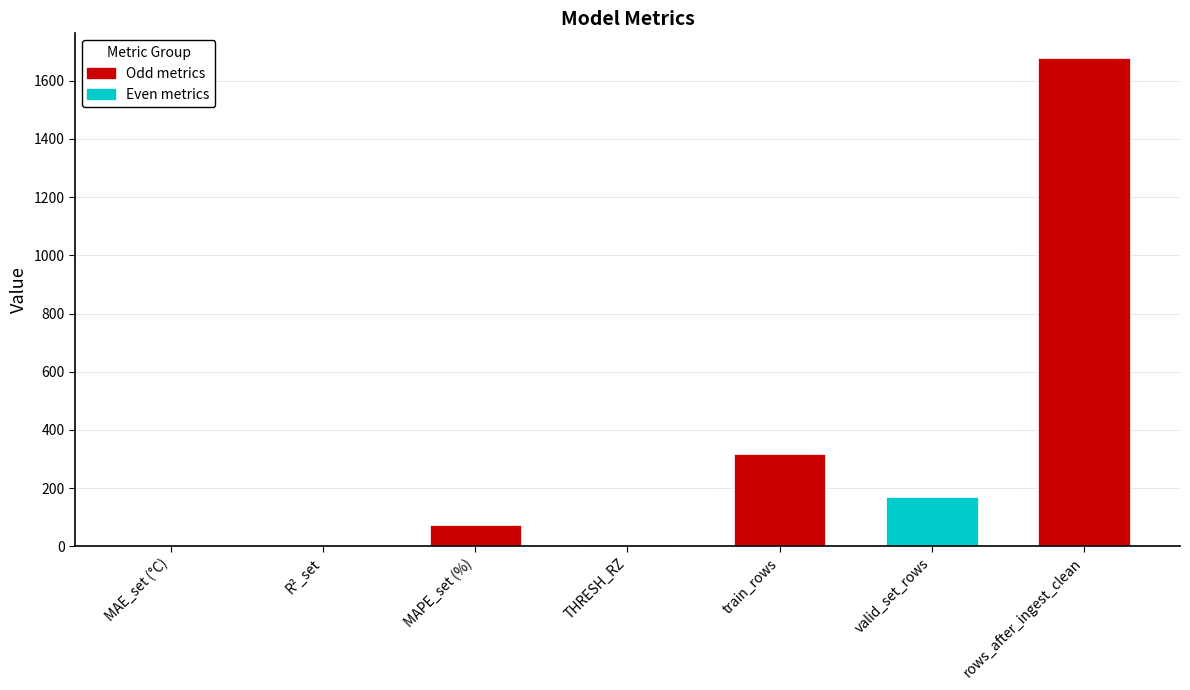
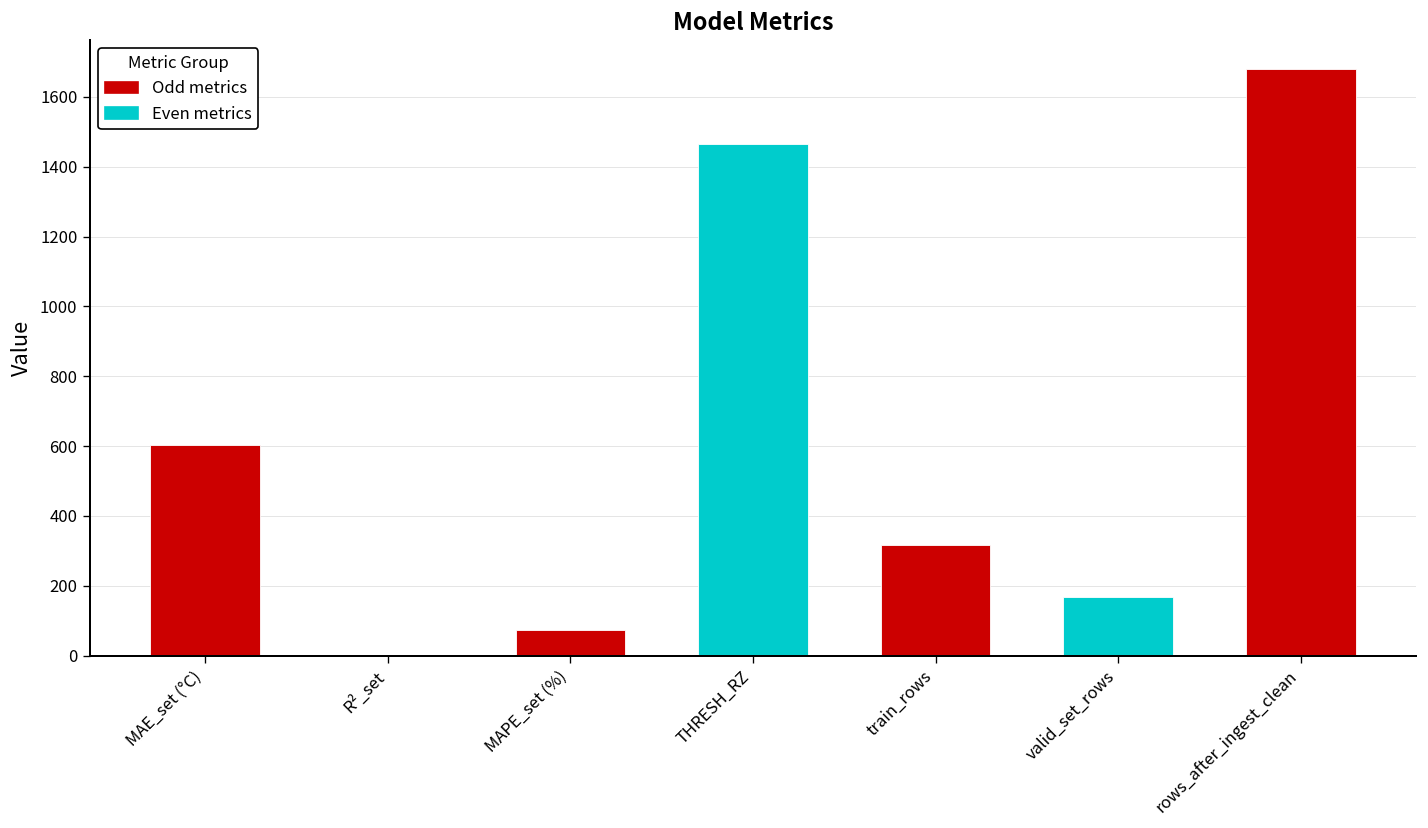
MAE_set (°C): 0 -> 600
THRESH_RZ: 0 -> 1470
